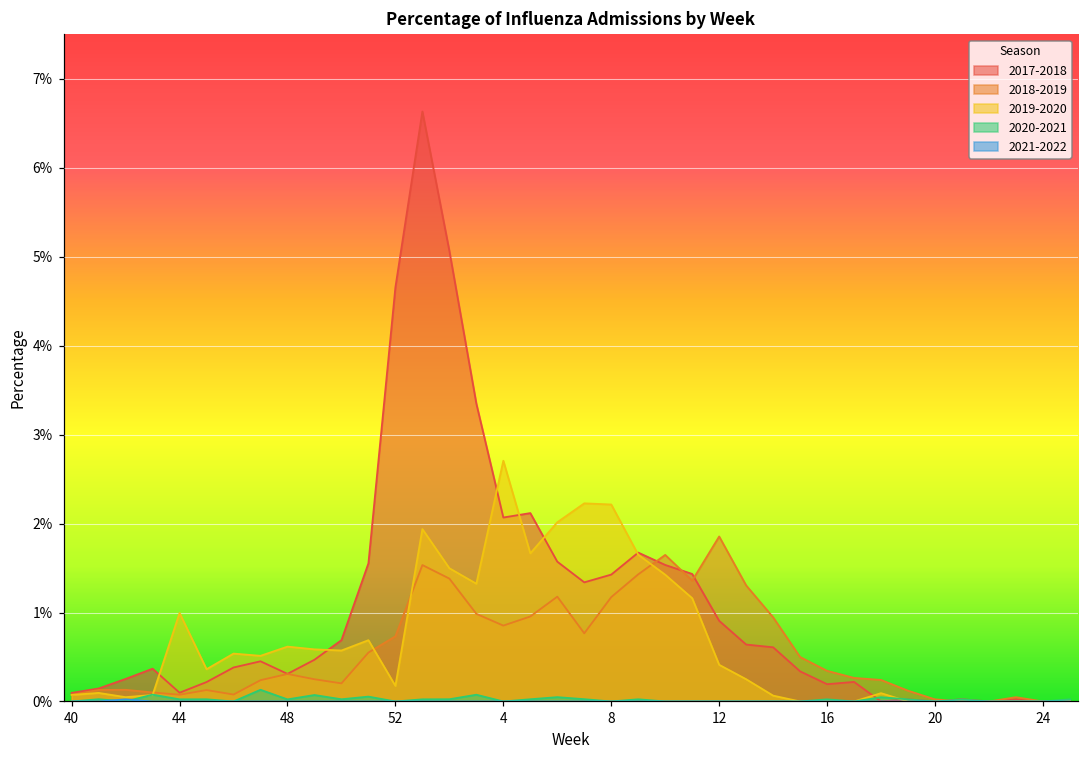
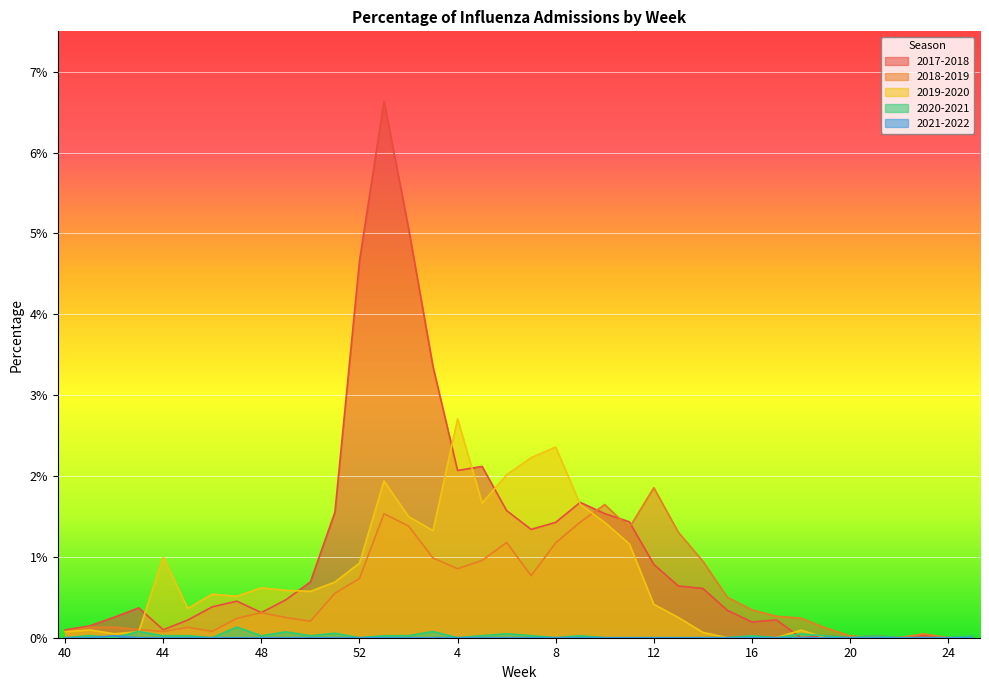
2019-2020, 52: 0.2% -> 0.9%
2019-2020, 8: 2.2% -> 2.4%
